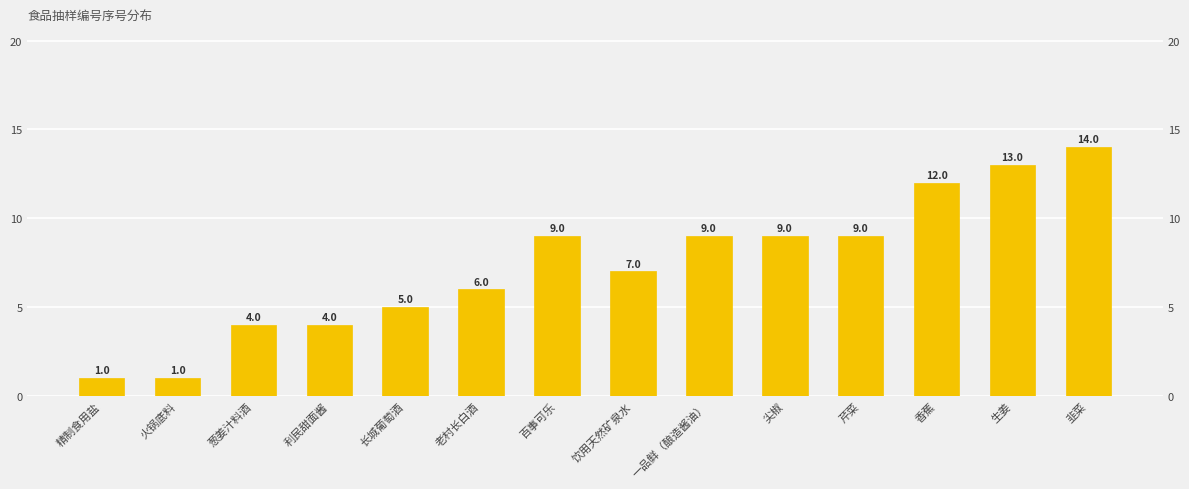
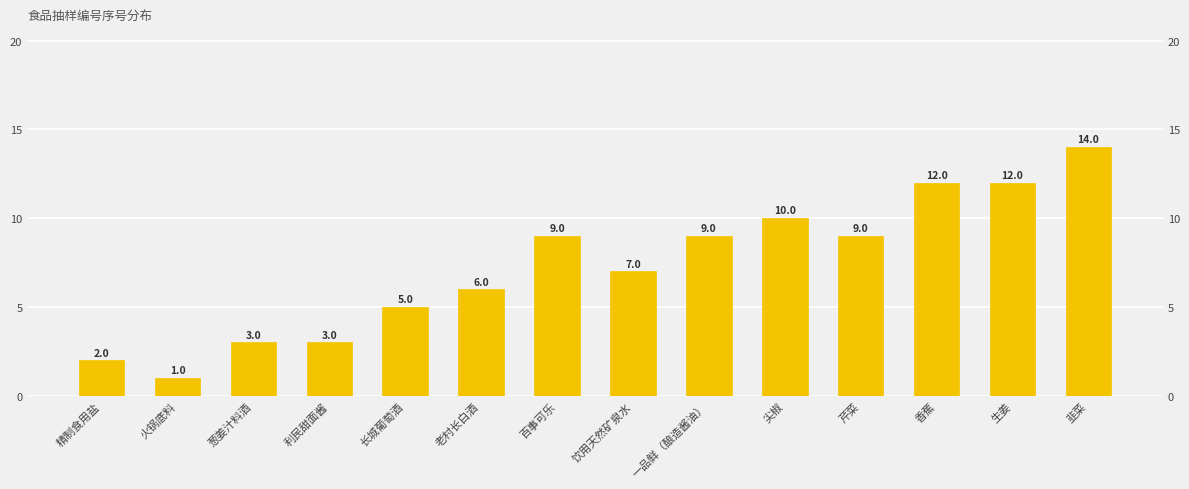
精制食用盐: 1.0 -> 2.0
葱姜汁料酒: 4.0 -> 3.0
利民甜面酱: 4.0 -> 3.0
尖椒: 9.0 -> 10.0
生姜: 13.0 -> 12.0
